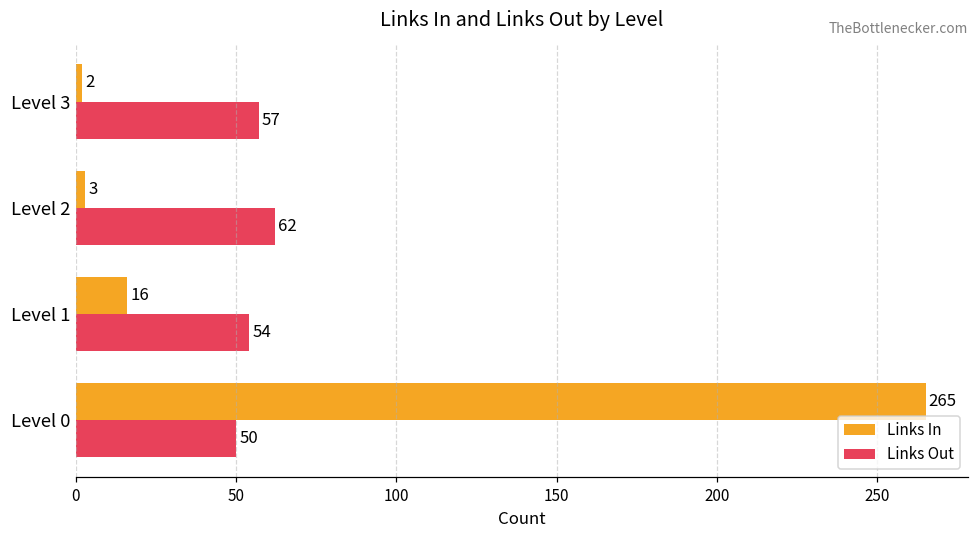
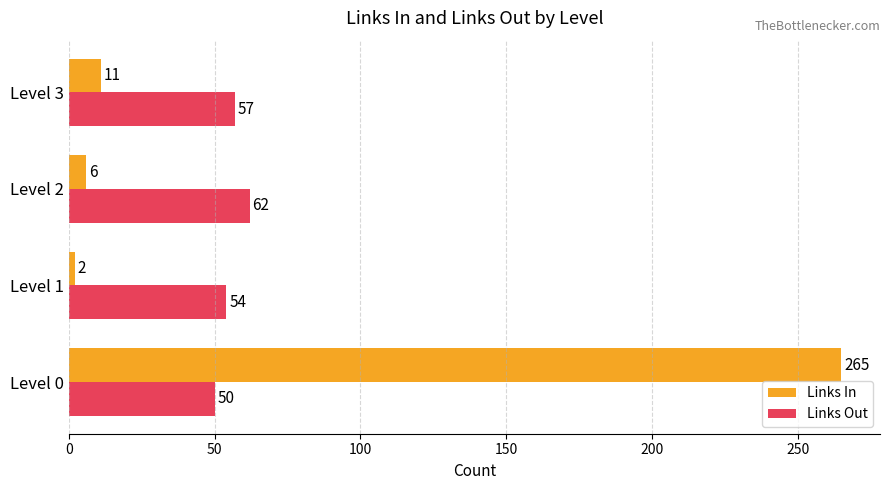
Links In, Level 3: 2 -> 11
Links In, Level 2: 3 -> 6
Links In, Level 1: 16 -> 2
